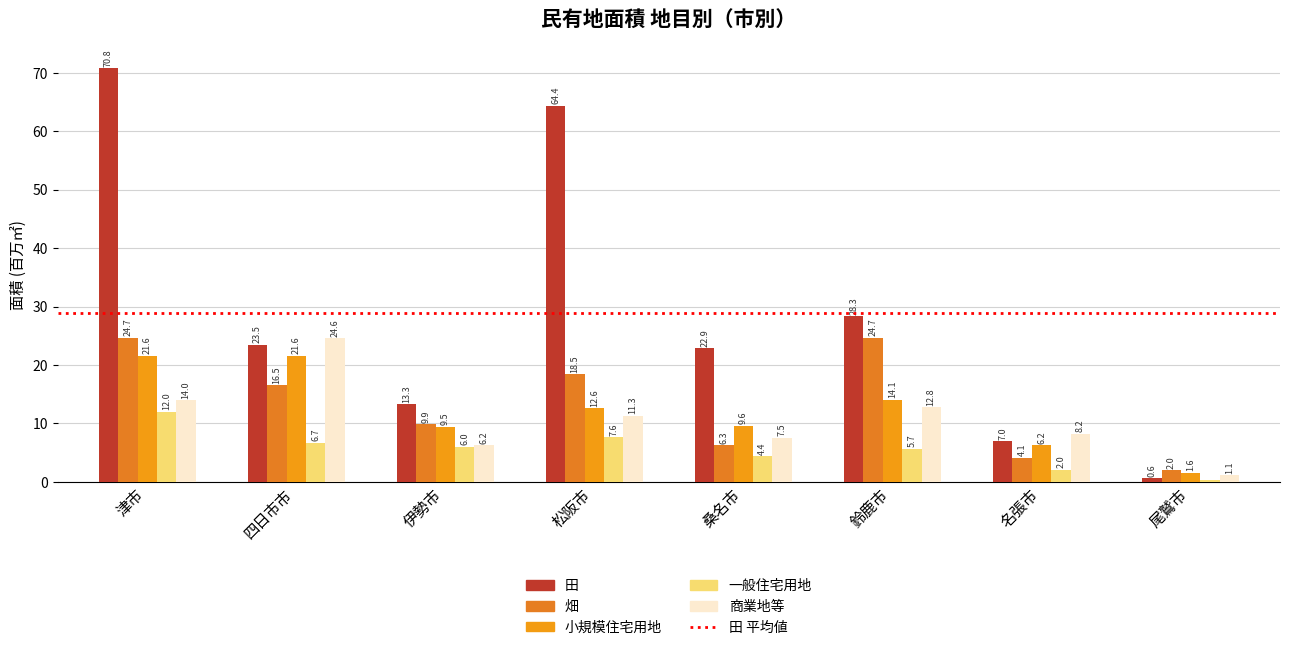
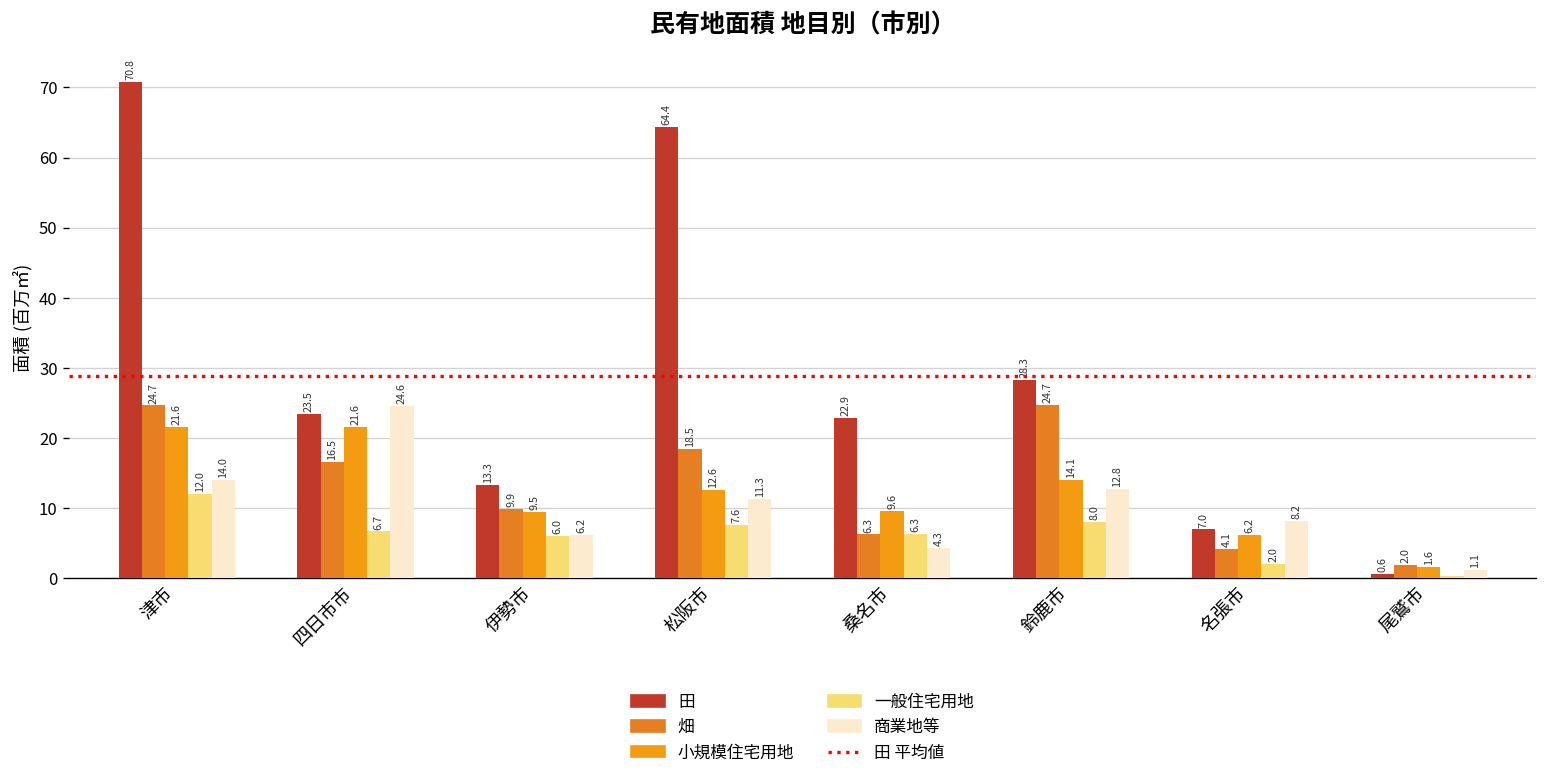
一般住宅用地, 桑名市: 4.4 -> 6.3
商業地等, 桑名市: 7.5 -> 4.3
一般住宅用地, 鈴鹿市: 5.7 -> 8.0
